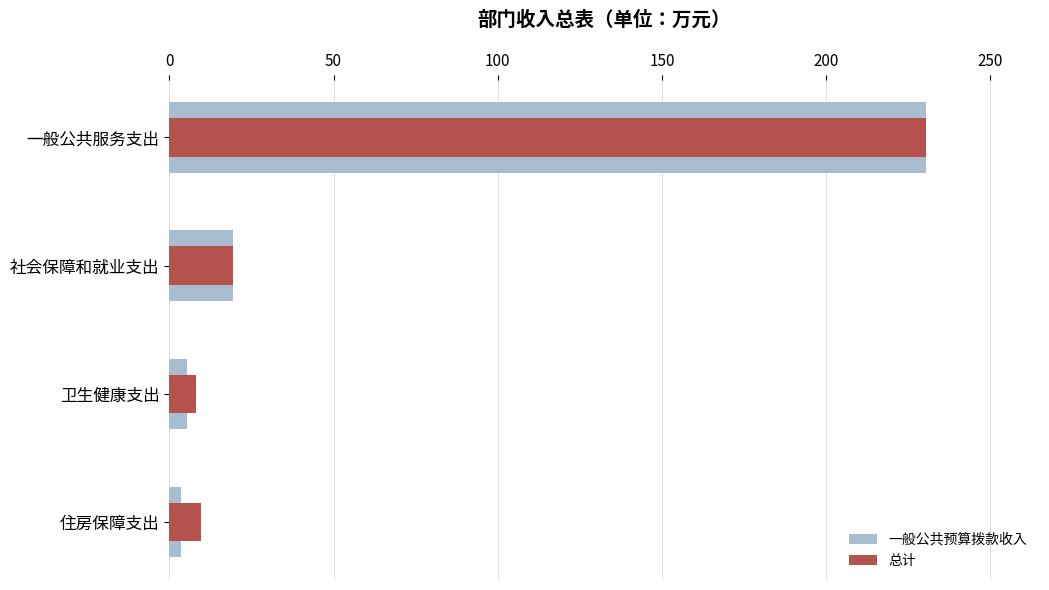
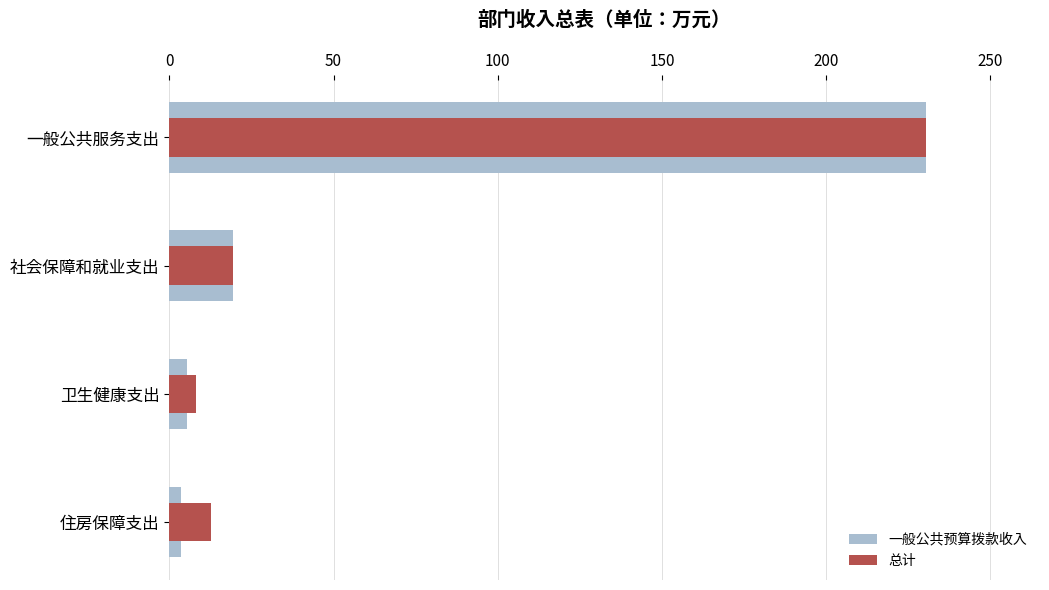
总计, 住房保障支出: 10 -> 13
